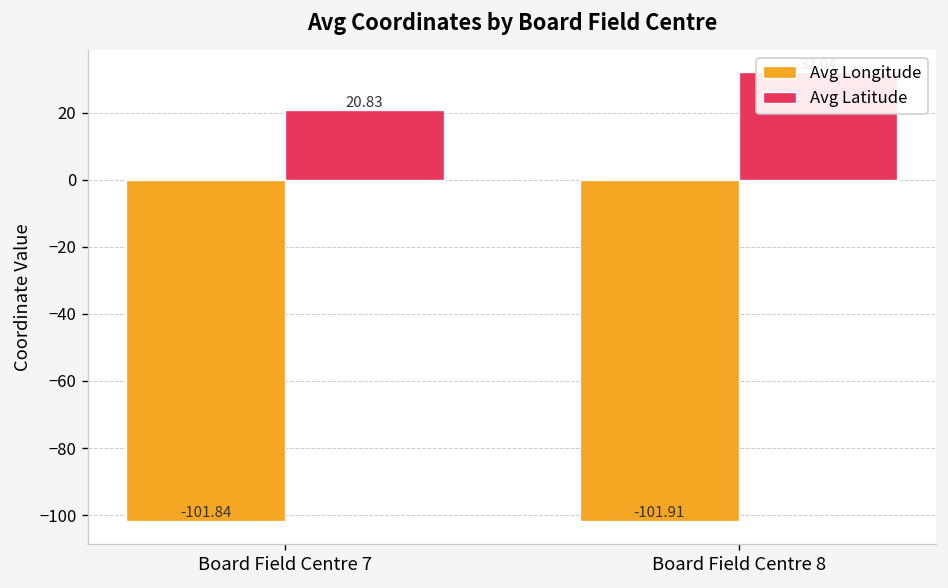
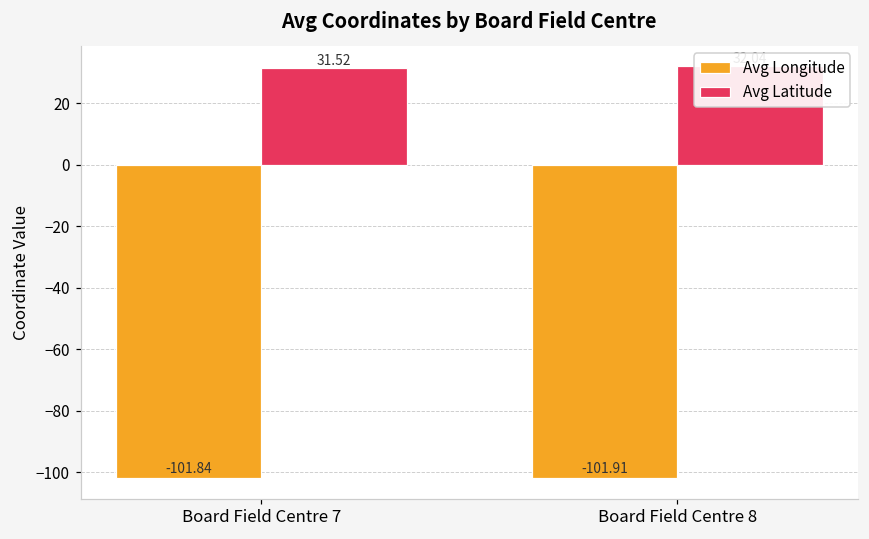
Avg Latitude, Board Field Centre 7: 20.83 -> 31.52
